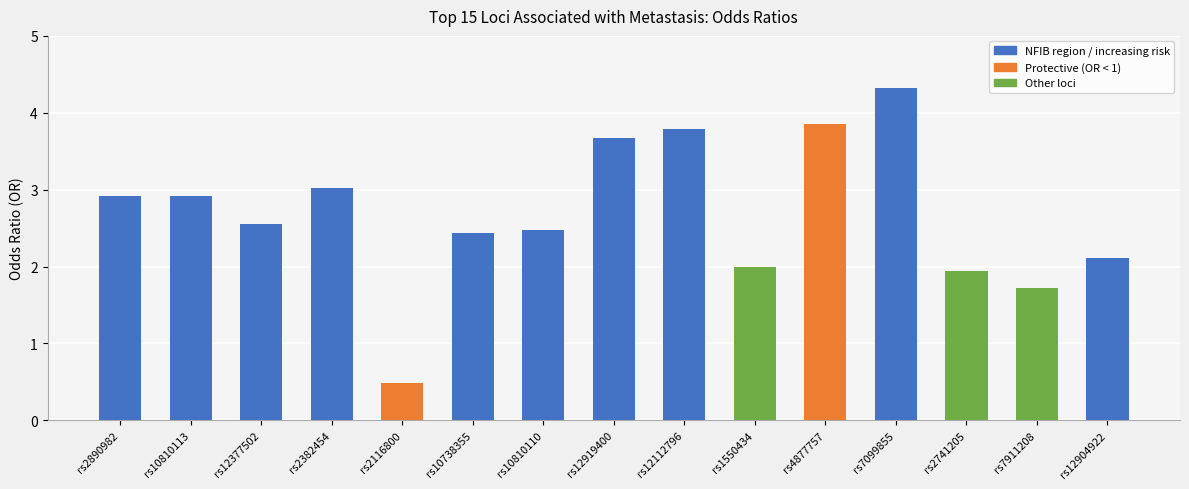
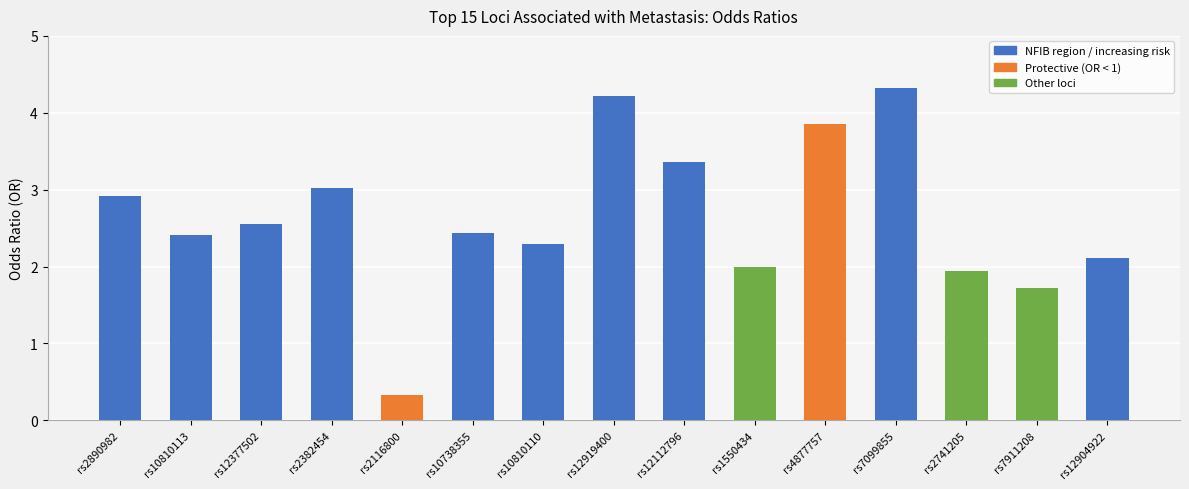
rs10810113: 2.9 -> 2.4
rs2116800: 0.5 -> 0.3
rs10810110: 2.5 -> 2.3
rs12919400: 3.7 -> 4.2
rs12112796: 3.8 -> 3.4
